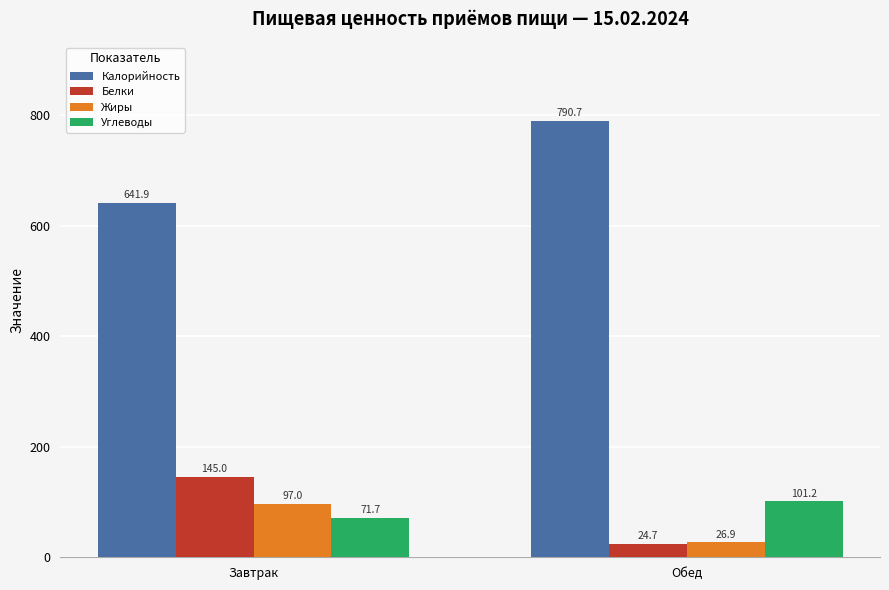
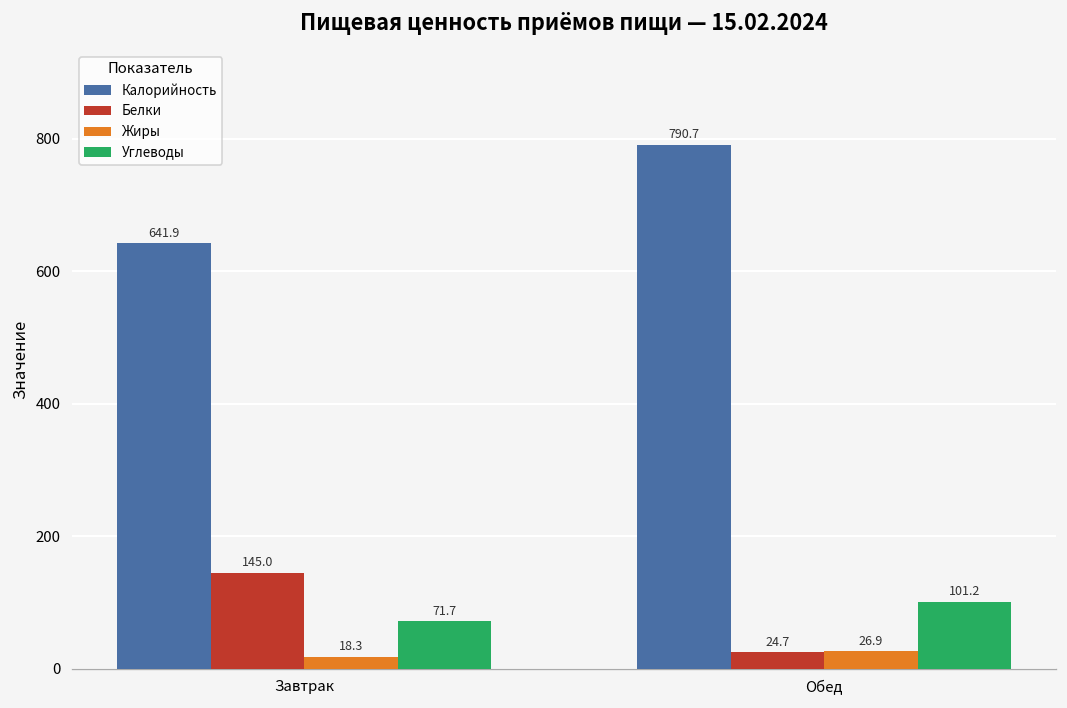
Жиры, Завтрак: 97.0 -> 18.3
